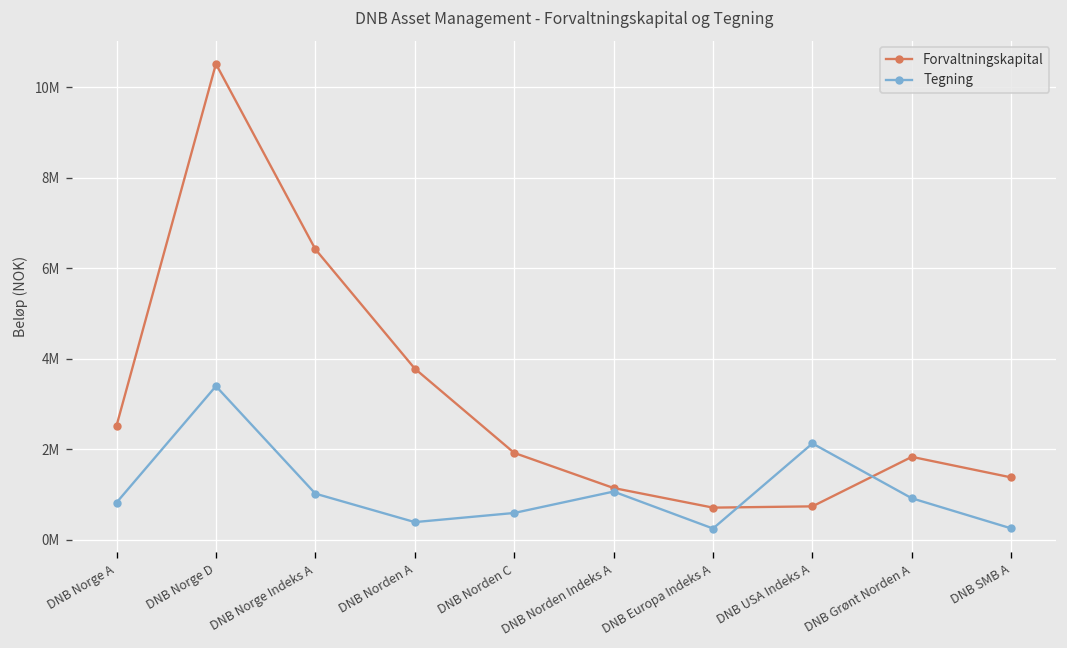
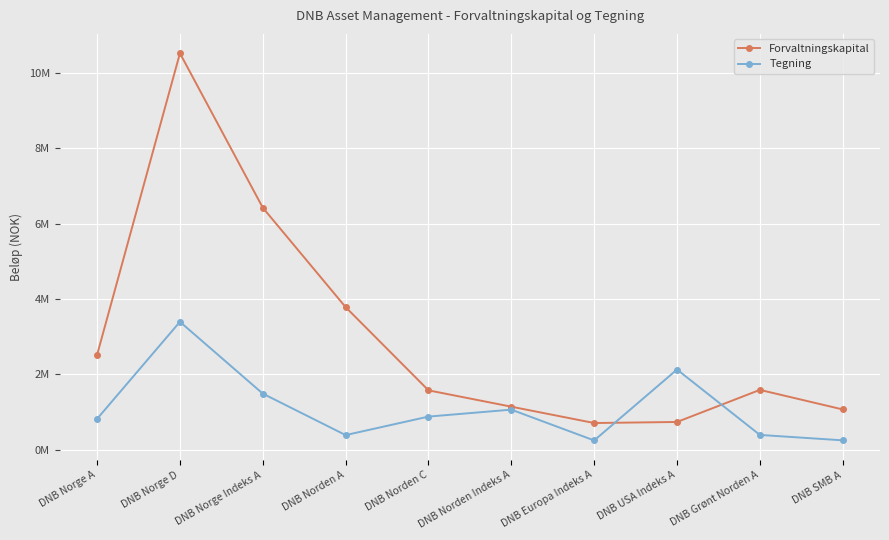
Tegning, DNB Norge Indeks A: 1000000 -> 1500000
Forvaltningskapital, DNB Norden C: 1900000 -> 1600000
Tegning, DNB Norden C: 600000 -> 900000
Forvaltningskapital, DNB Grønt Norden A: 1800000 -> 1600000
Tegning, DNB Grønt Norden A: 900000 -> 400000
Forvaltningskapital, DNB SMB A: 1400000 -> 1100000
